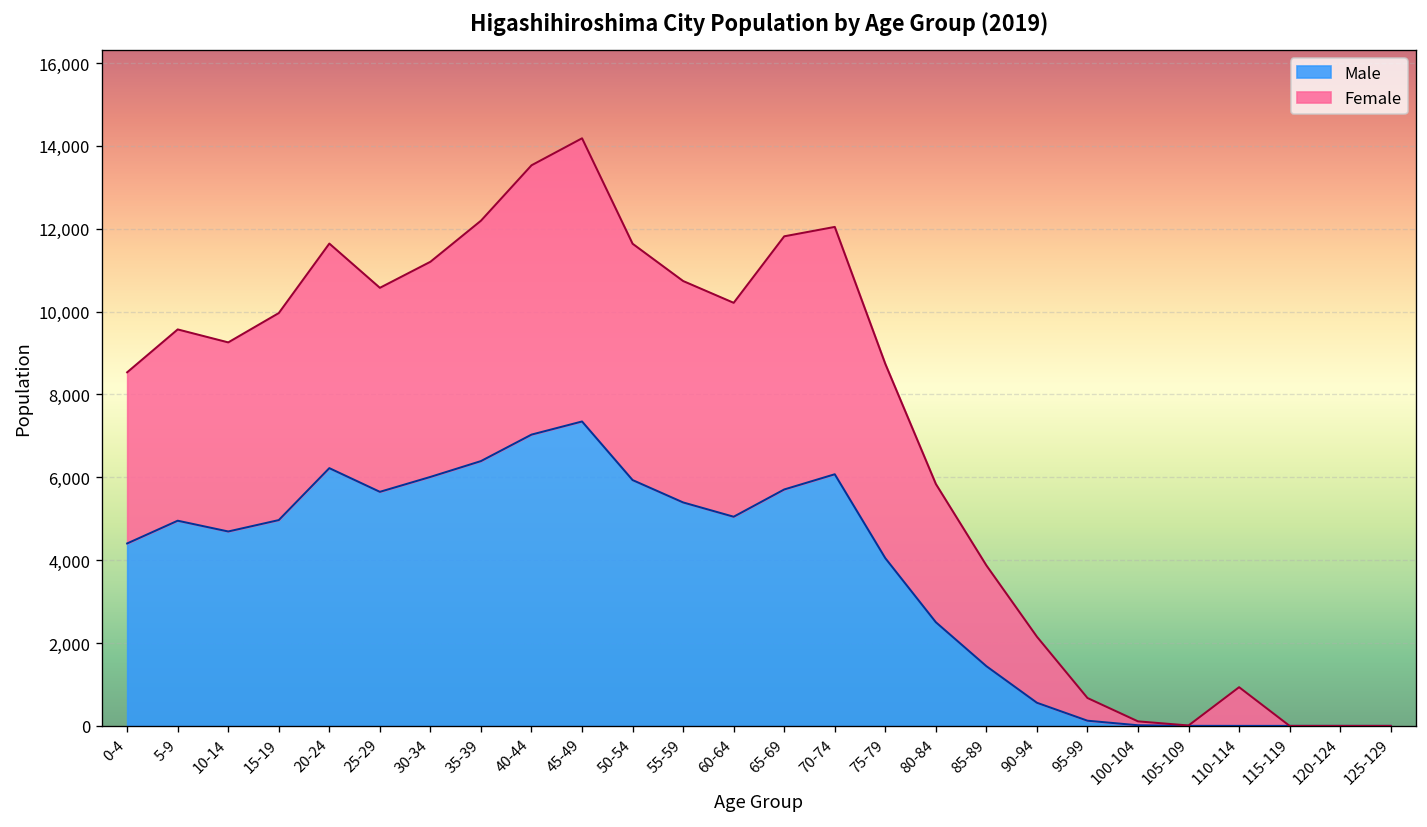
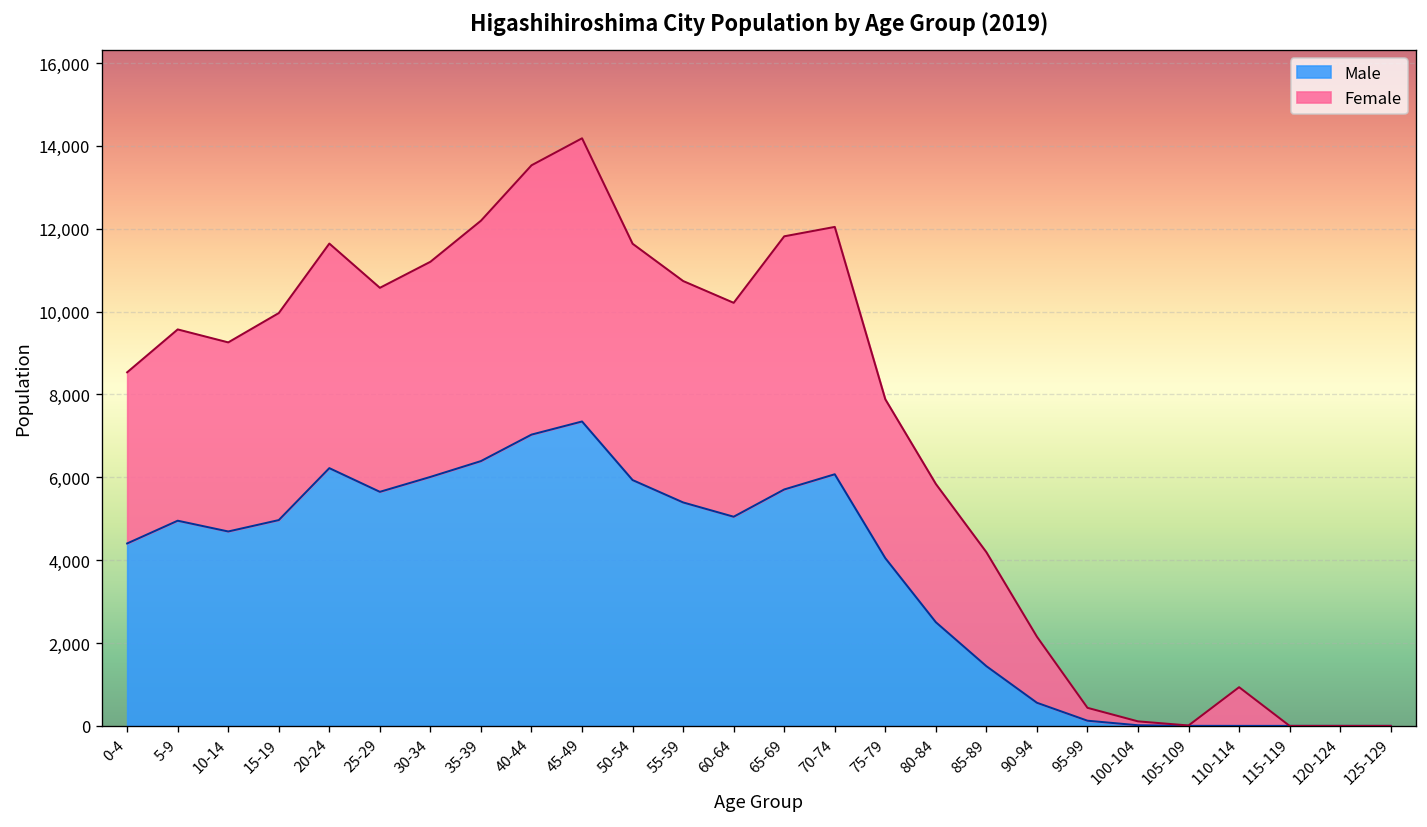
Female, 75-79: 4,700 -> 3,800
Female, 85-89: 2,400 -> 2,800
Female, 95-99: 500 -> 300
